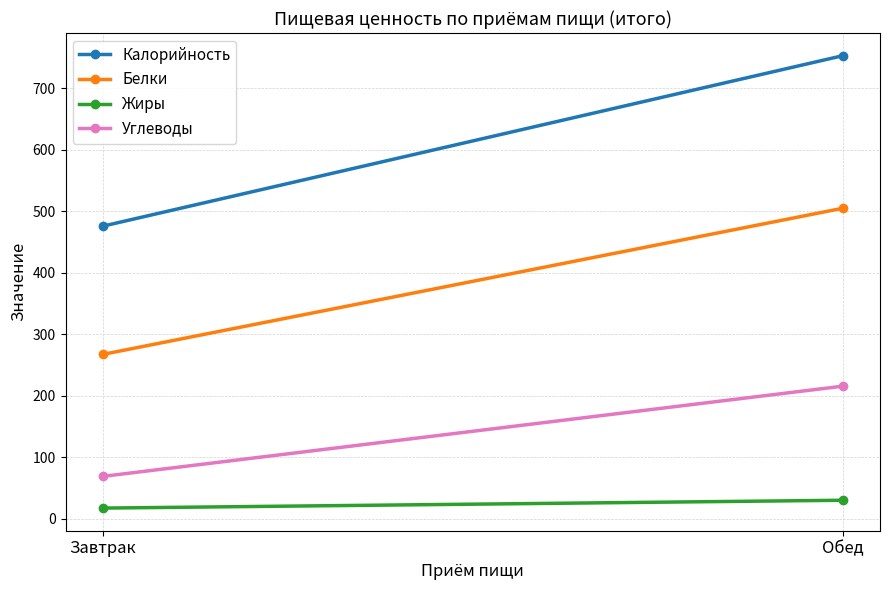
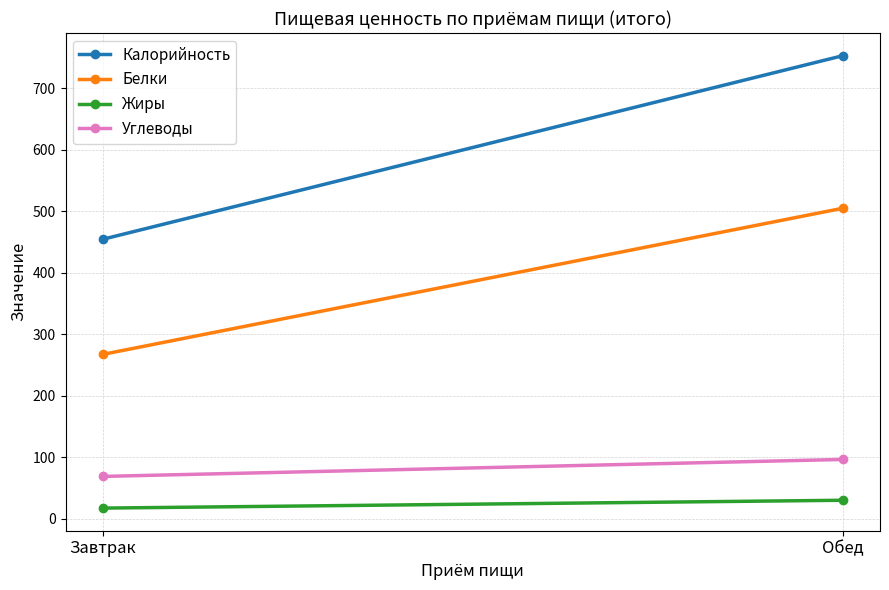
Калорийность, Завтрак: 480 -> 450
Углеводы, Обед: 220 -> 100
